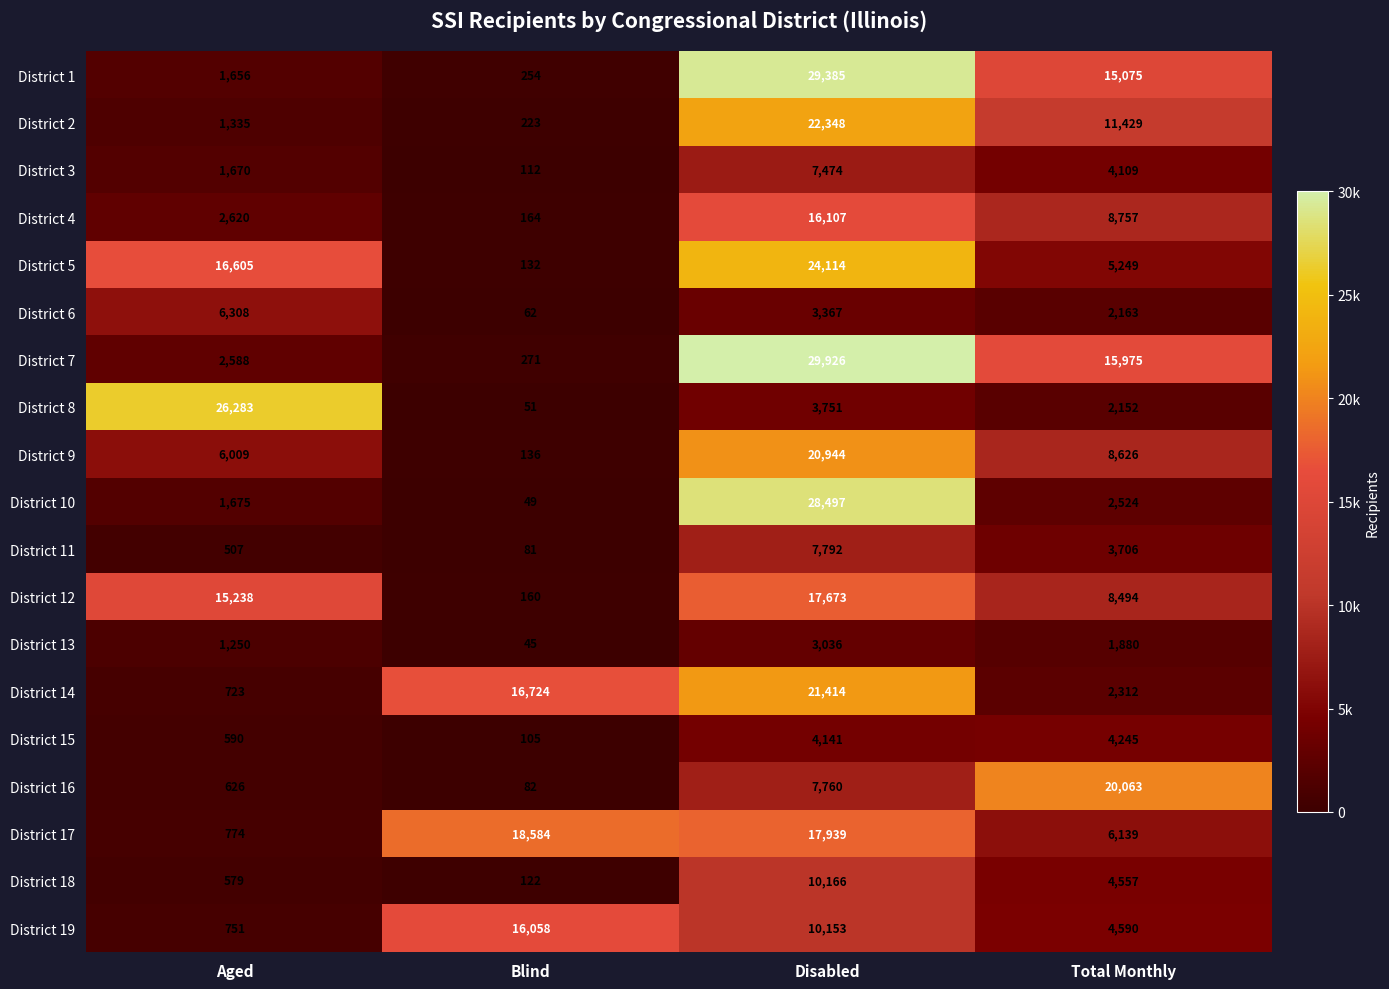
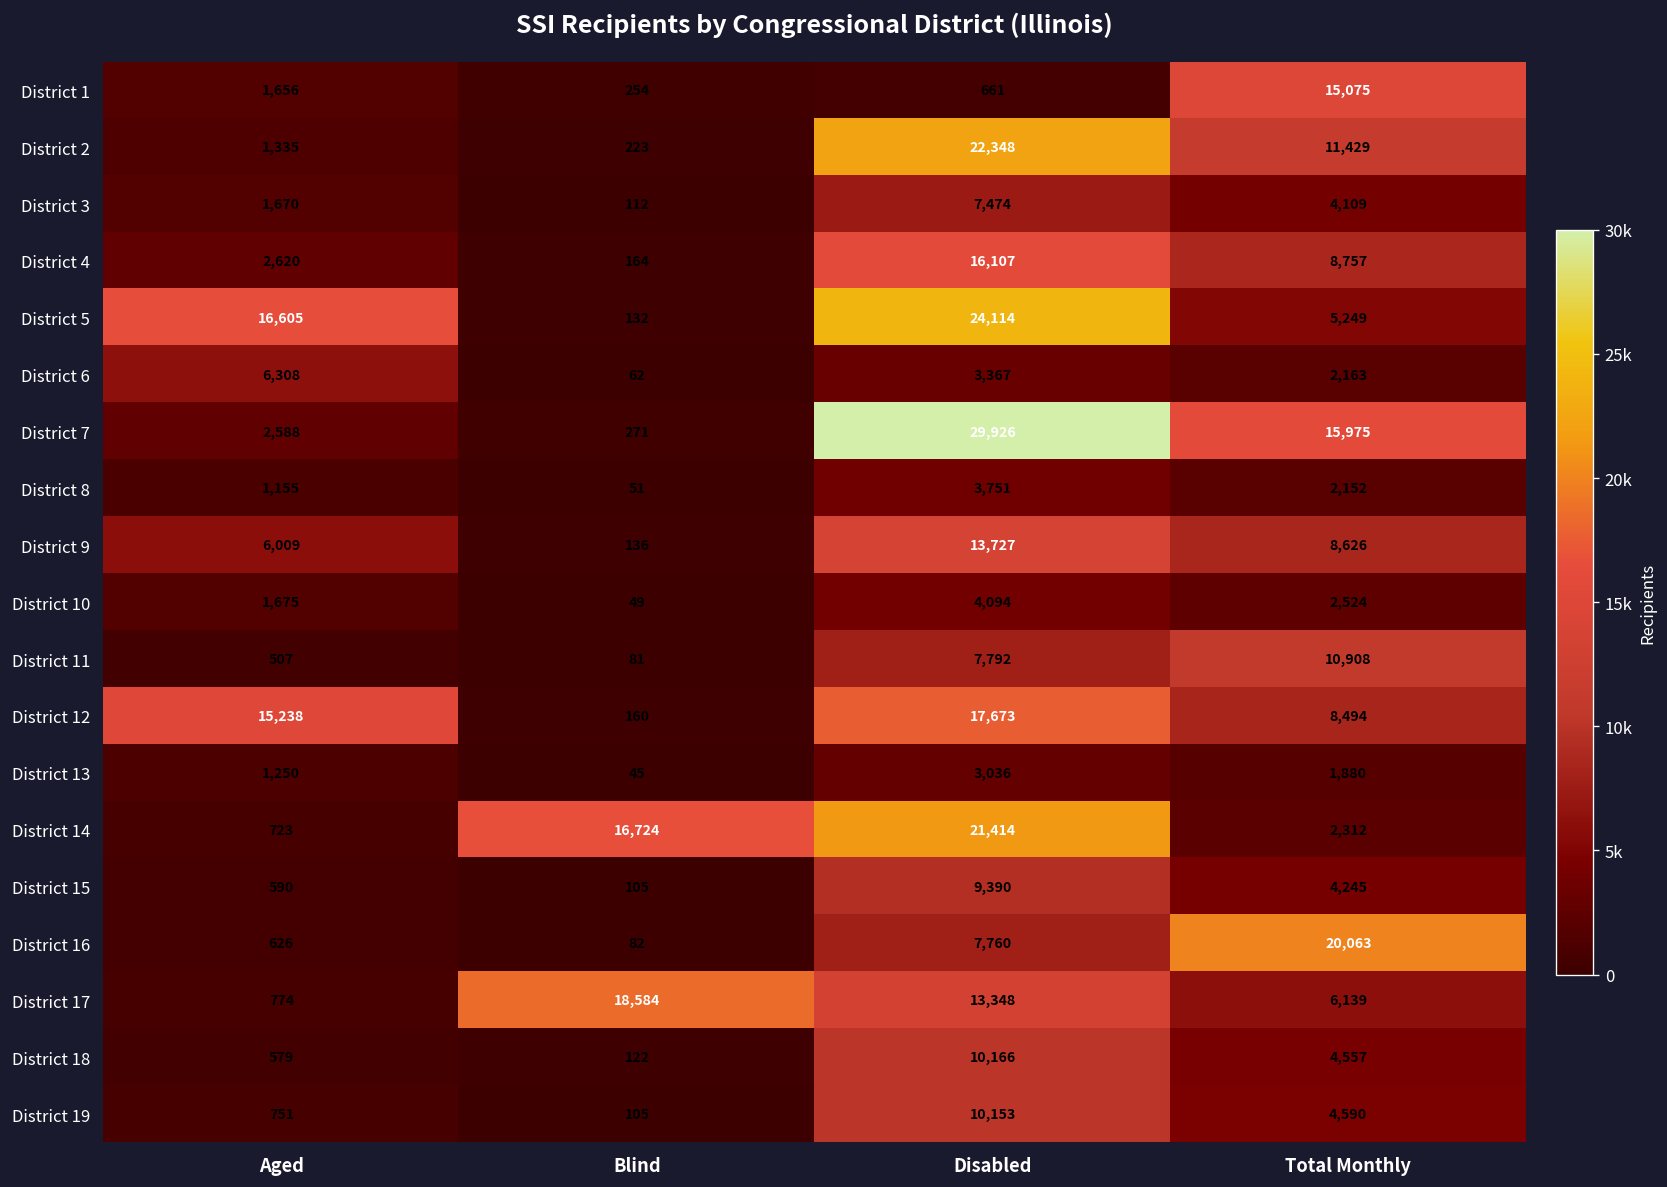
District 1, Disabled: 29,385 -> 661
District 8, Aged: 26,283 -> 1,155
District 9, Disabled: 20,944 -> 13,727
District 10, Disabled: 28,497 -> 4,094
District 11, Total Monthly: 3,706 -> 10,908
District 15, Disabled: 4,141 -> 9,390
District 17, Disabled: 17,939 -> 13,348
District 19, Blind: 16,058 -> 105
